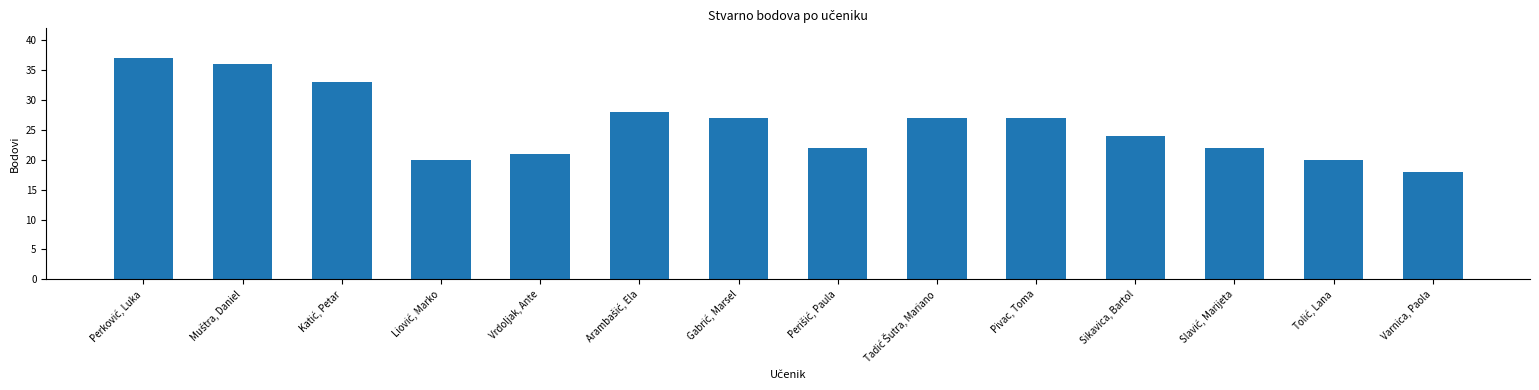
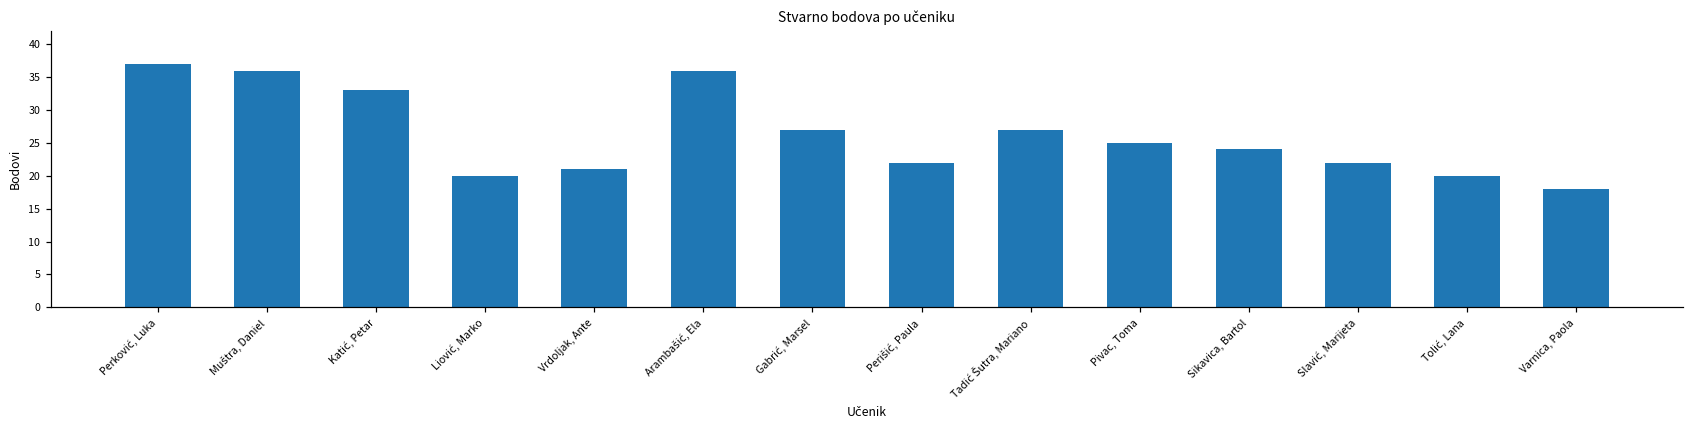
Arambašić, Ela: 28 -> 36
Pivac, Toma: 27 -> 25
